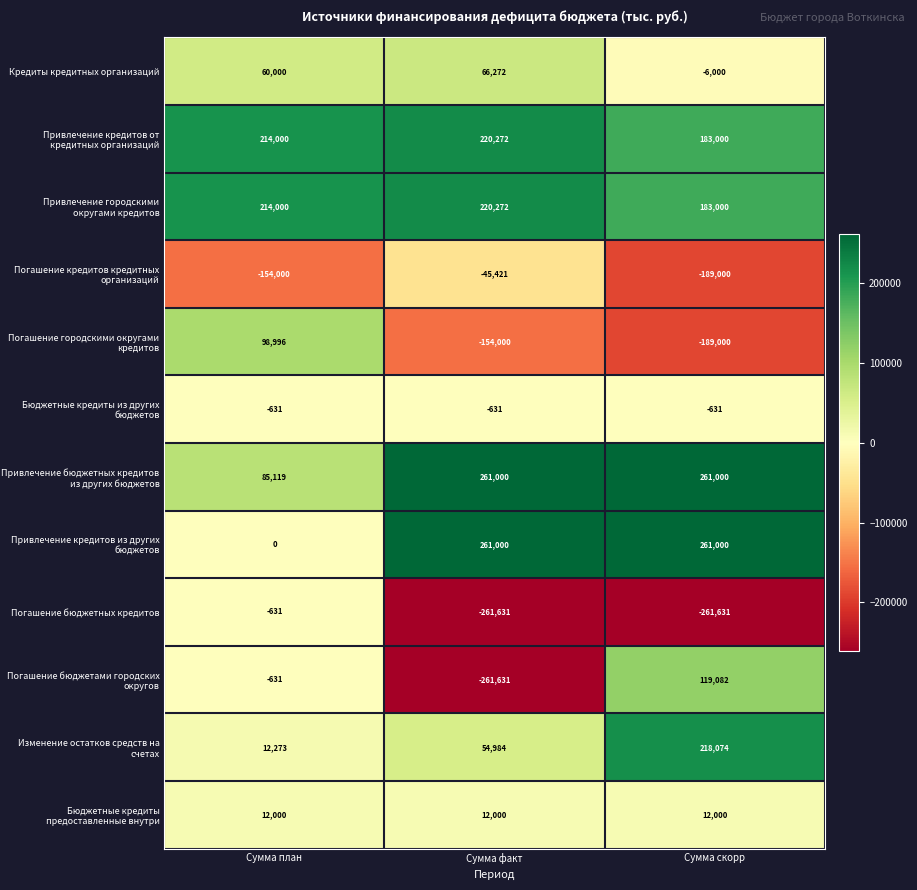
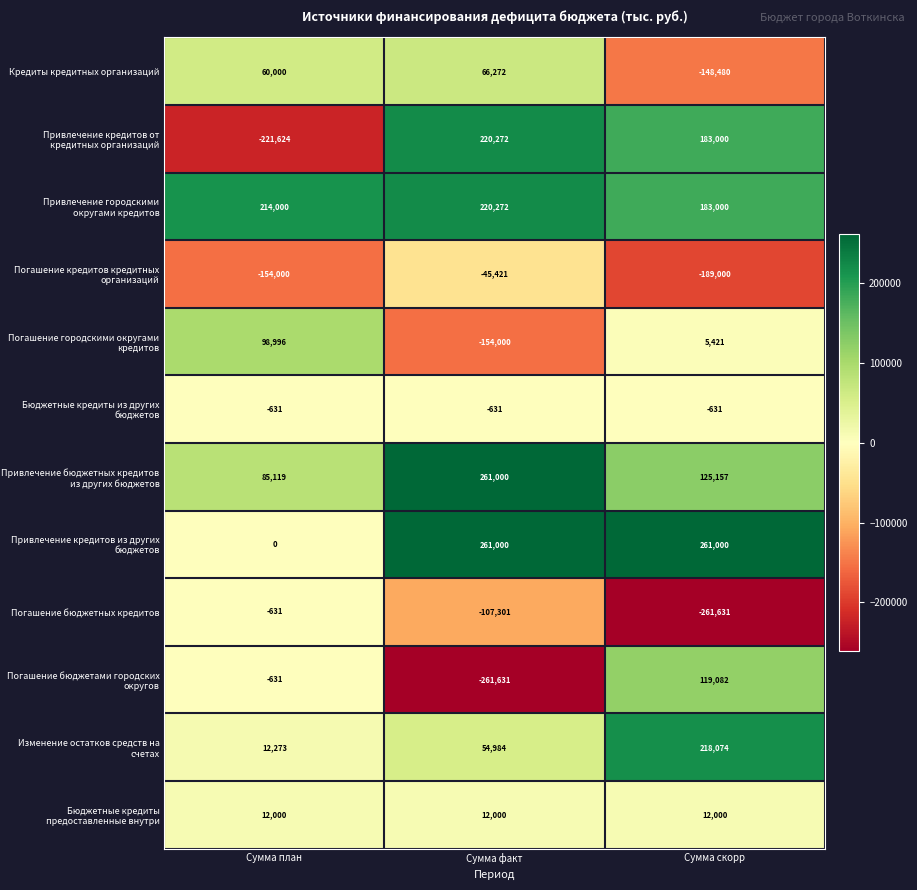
Кредиты кредитных организаций, Сумма скорр: -6,000 -> -148,480
Привлечение кредитов от кредитных организаций, Сумма план: 214,000 -> -221,624
Погашение городскими округами кредитов, Сумма скорр: -189,000 -> 5,421
Привлечение бюджетных кредитов из других бюджетов, Сумма скорр: 261,000 -> 125,157
Погашение бюджетных кредитов, Сумма факт: -261,631 -> -107,301
